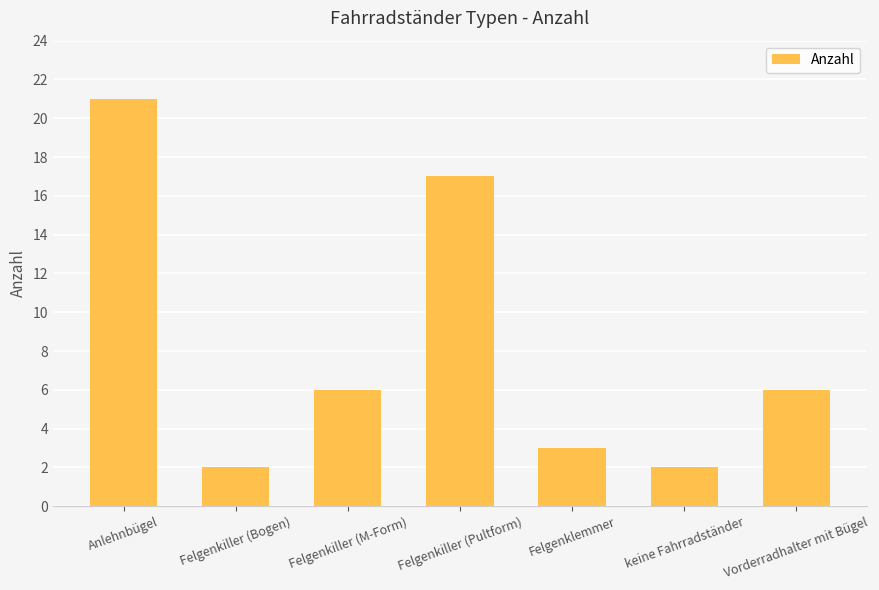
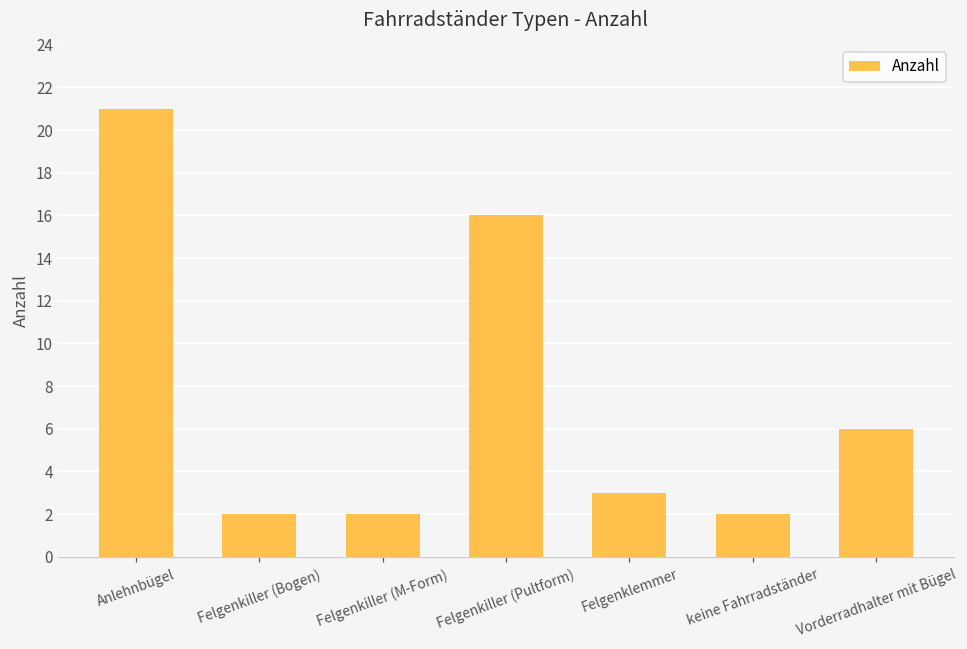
Felgenkiller (M-Form): 6 -> 2
Felgenkiller (Pultform): 17 -> 16
